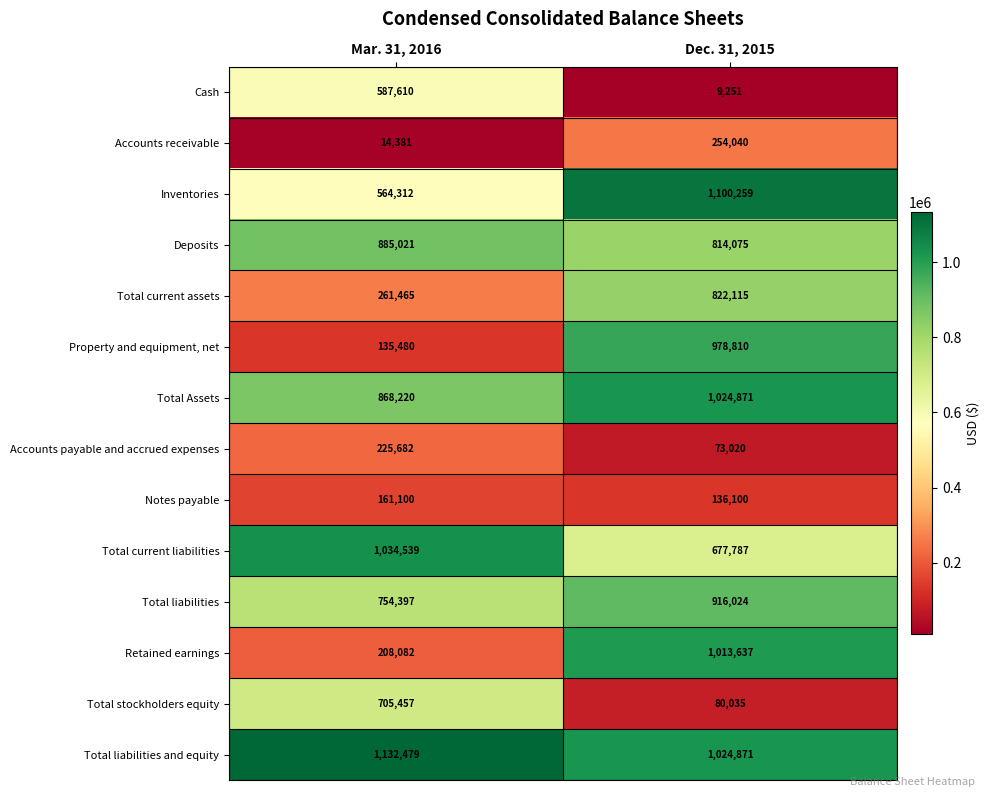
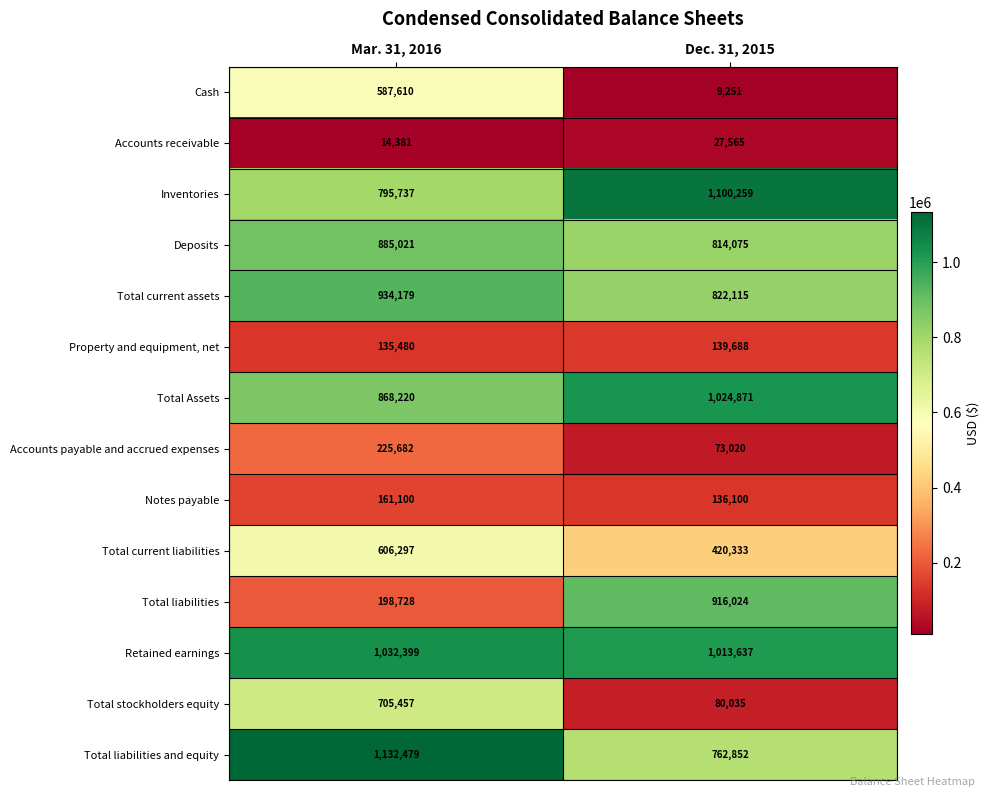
Accounts receivable, Dec. 31, 2015: 254,040 -> 27,565
Inventories, Mar. 31, 2016: 564,312 -> 795,737
Total current assets, Mar. 31, 2016: 261,465 -> 934,179
Property and equipment, net, Dec. 31, 2015: 978,810 -> 139,688
Total current liabilities, Mar. 31, 2016: 1,034,539 -> 606,297
Total current liabilities, Dec. 31, 2015: 677,787 -> 420,333
Total liabilities, Mar. 31, 2016: 754,397 -> 198,728
Retained earnings, Mar. 31, 2016: 208,082 -> 1,032,399
Total liabilities and equity, Dec. 31, 2015: 1,024,871 -> 762,852
